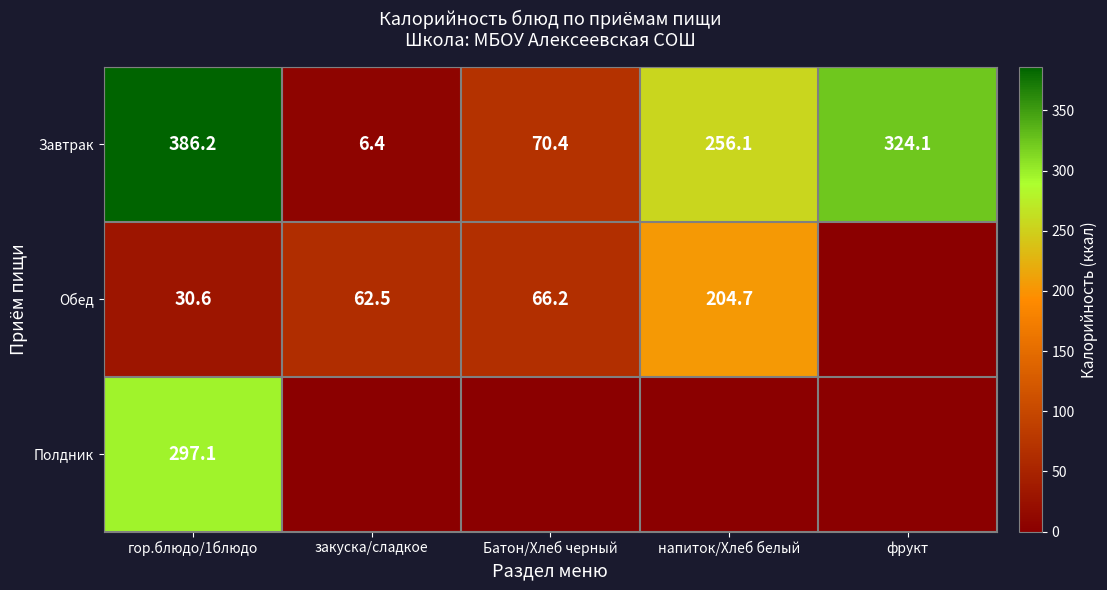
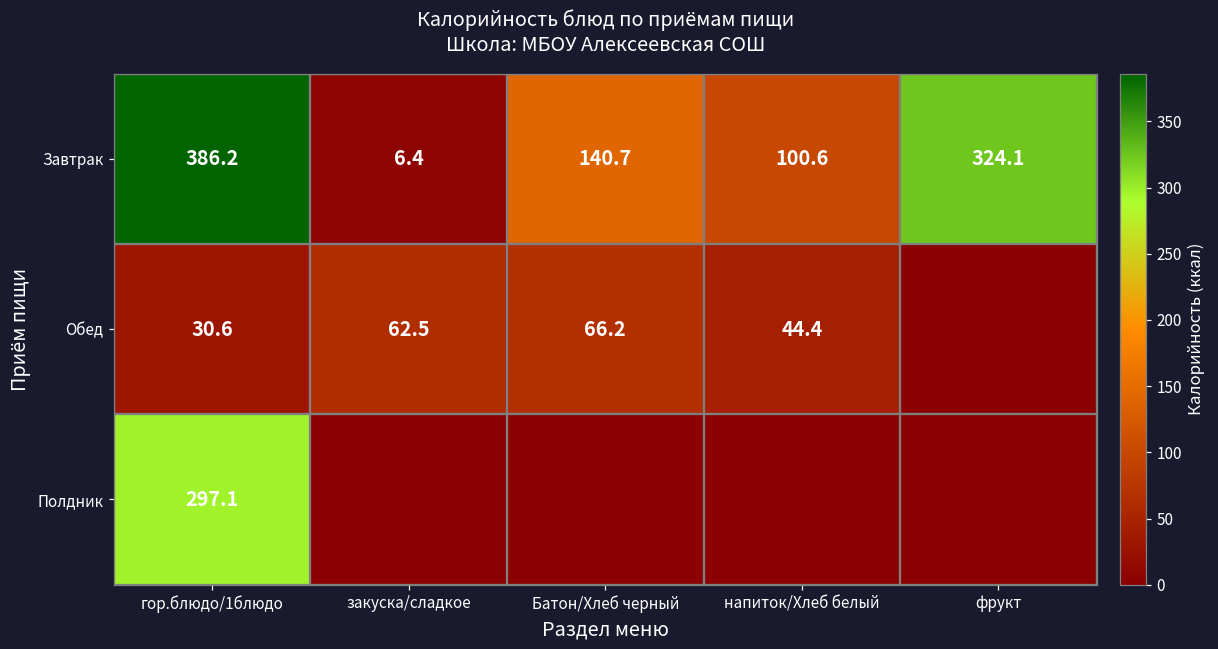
Завтрак, Батон/Хлеб черный: 70.4 -> 140.7
Завтрак, напиток/Хлеб белый: 256.1 -> 100.6
Обед, напиток/Хлеб белый: 204.7 -> 44.4
